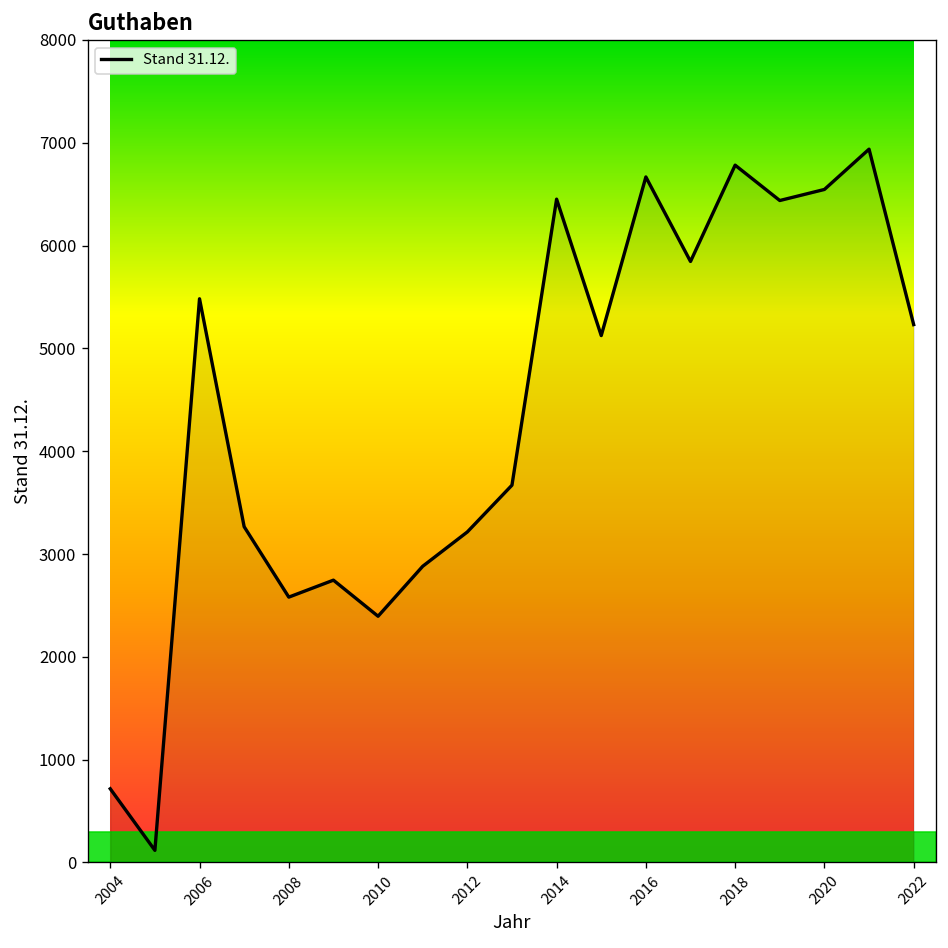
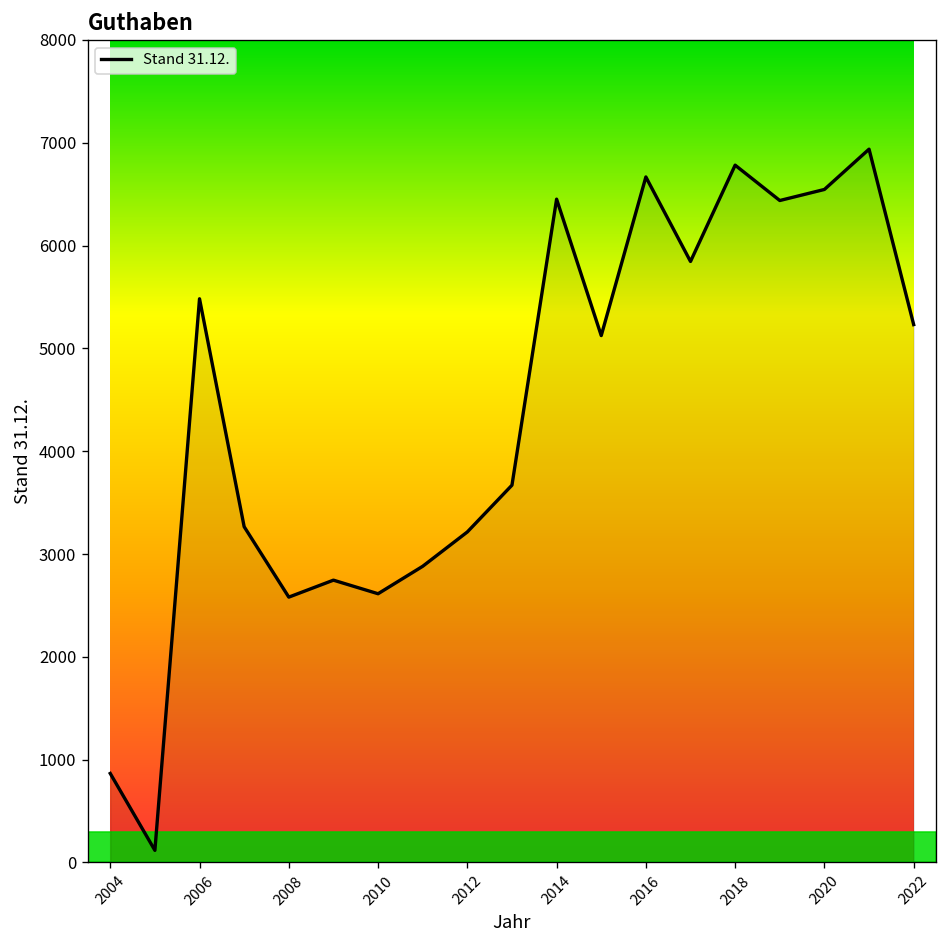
2004: 700 -> 900
2010: 2400 -> 2600
